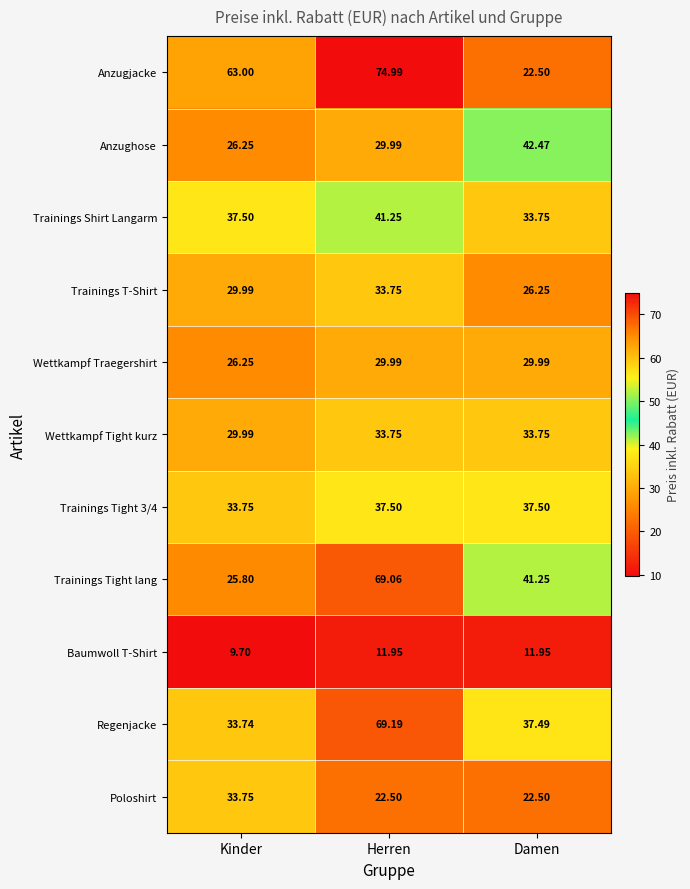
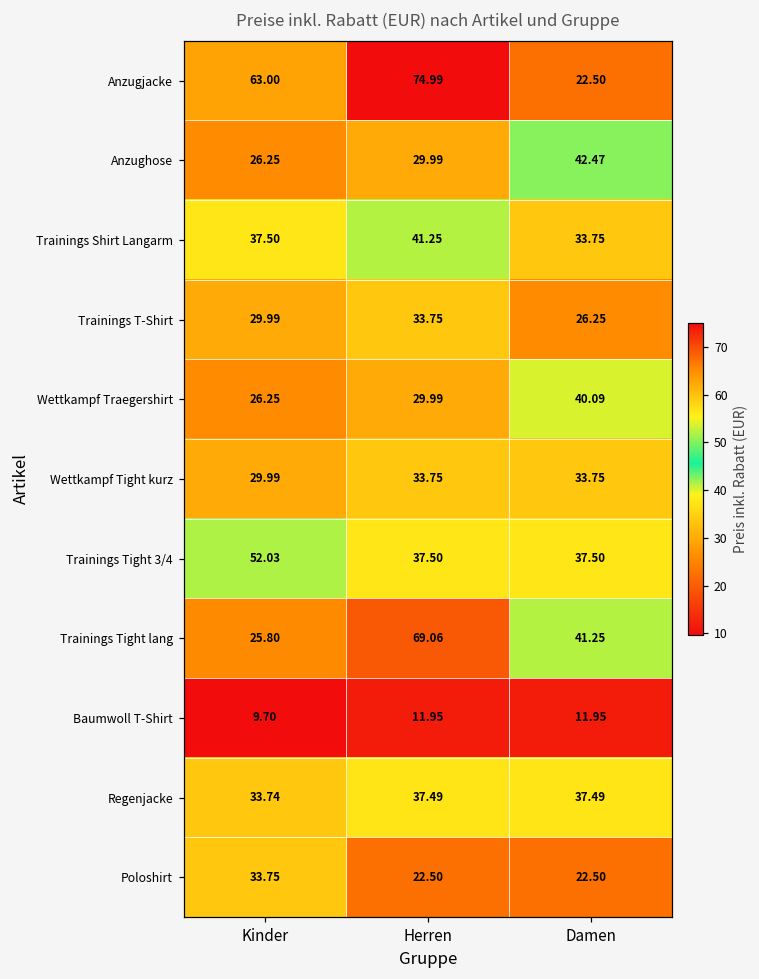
Wettkampf Traegershirt, Damen: 29.99 -> 40.09
Trainings Tight 3/4, Kinder: 33.75 -> 52.03
Regenjacke, Herren: 69.19 -> 37.49
